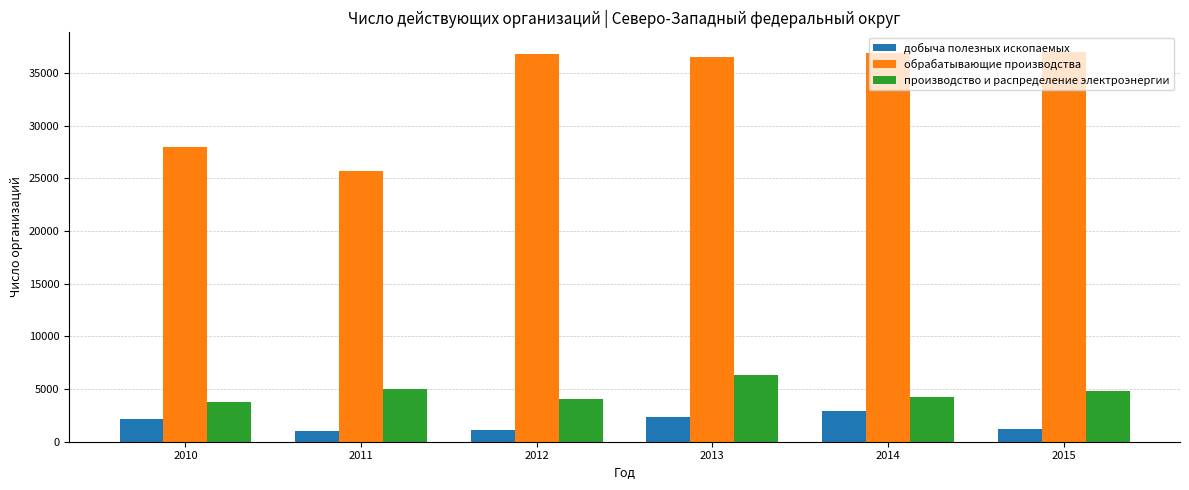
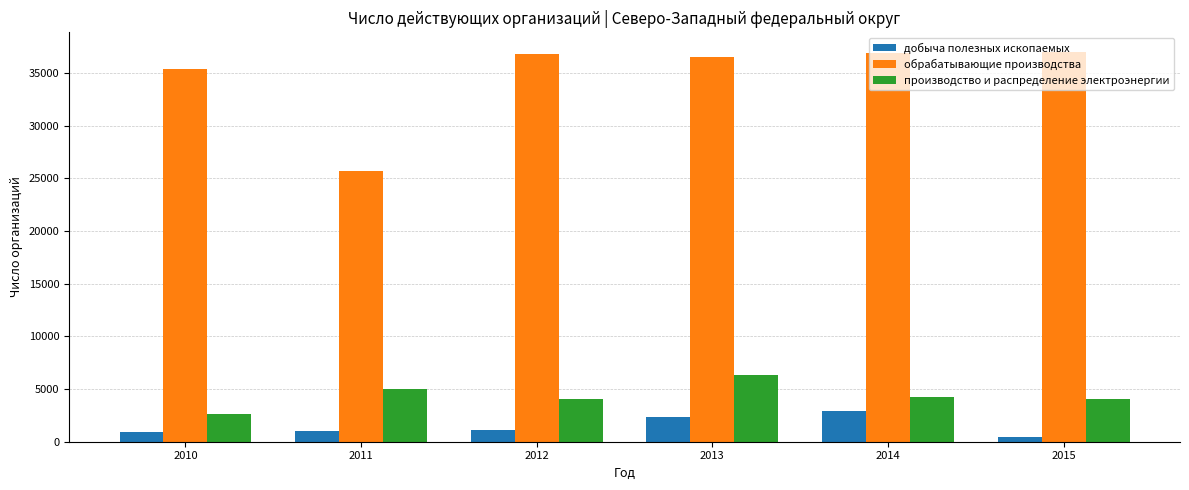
добыча полезных ископаемых, 2010: 2100 -> 1000
обрабатывающие производства, 2010: 28000 -> 35400
производство и распределение электроэнергии, 2010: 3700 -> 2700
добыча полезных ископаемых, 2015: 1200 -> 400
производство и распределение электроэнергии, 2015: 4800 -> 4000
